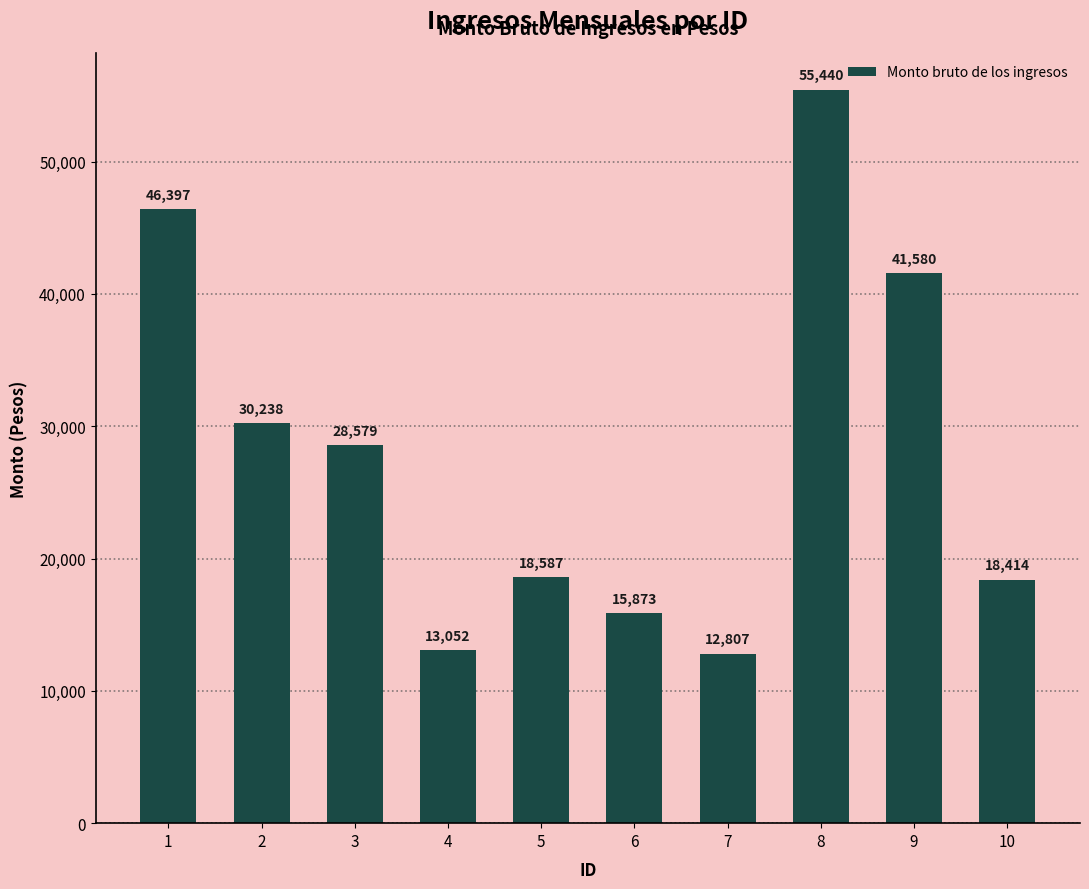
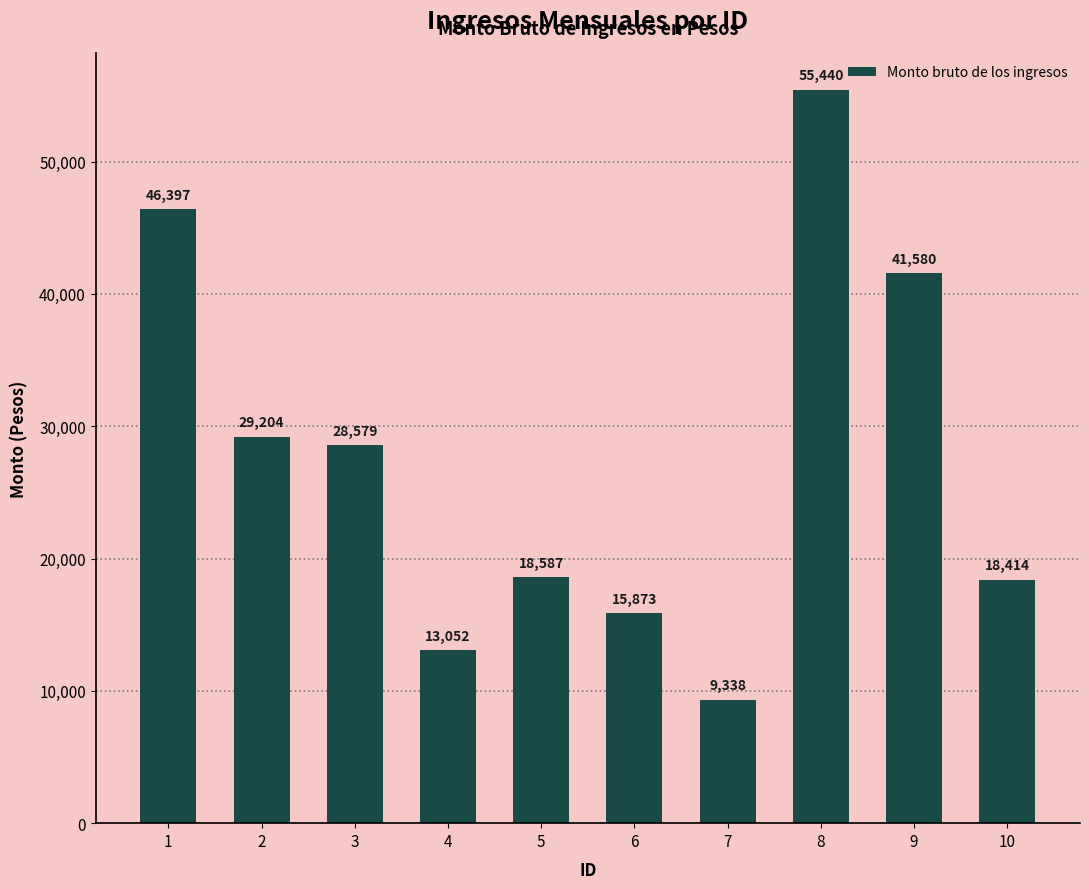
2: 30,238 -> 29,204
7: 12,807 -> 9,338
